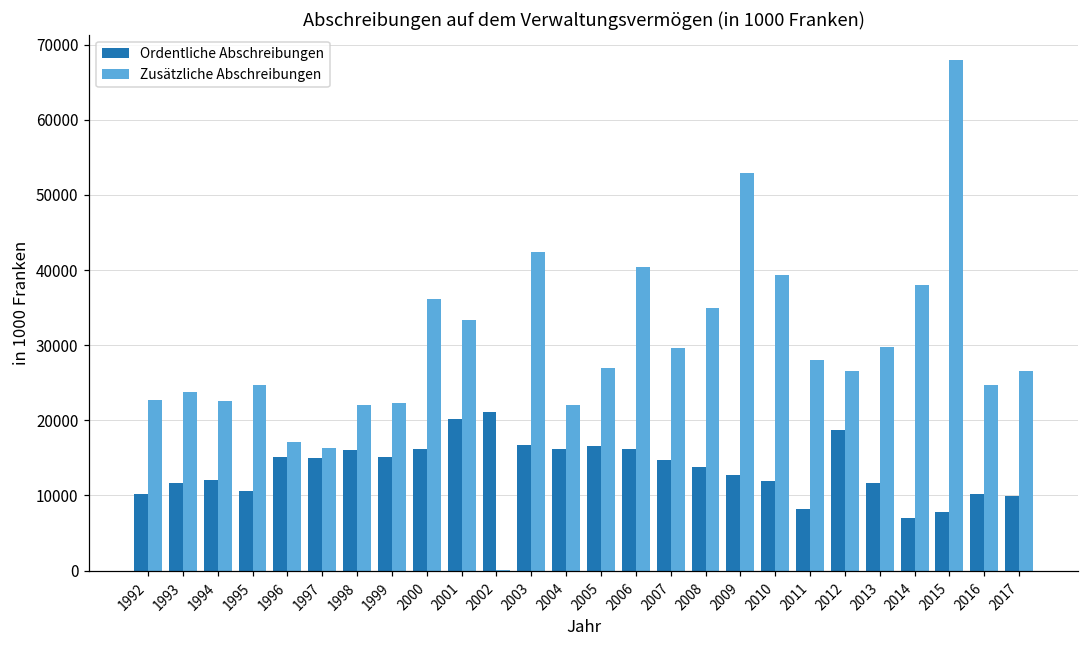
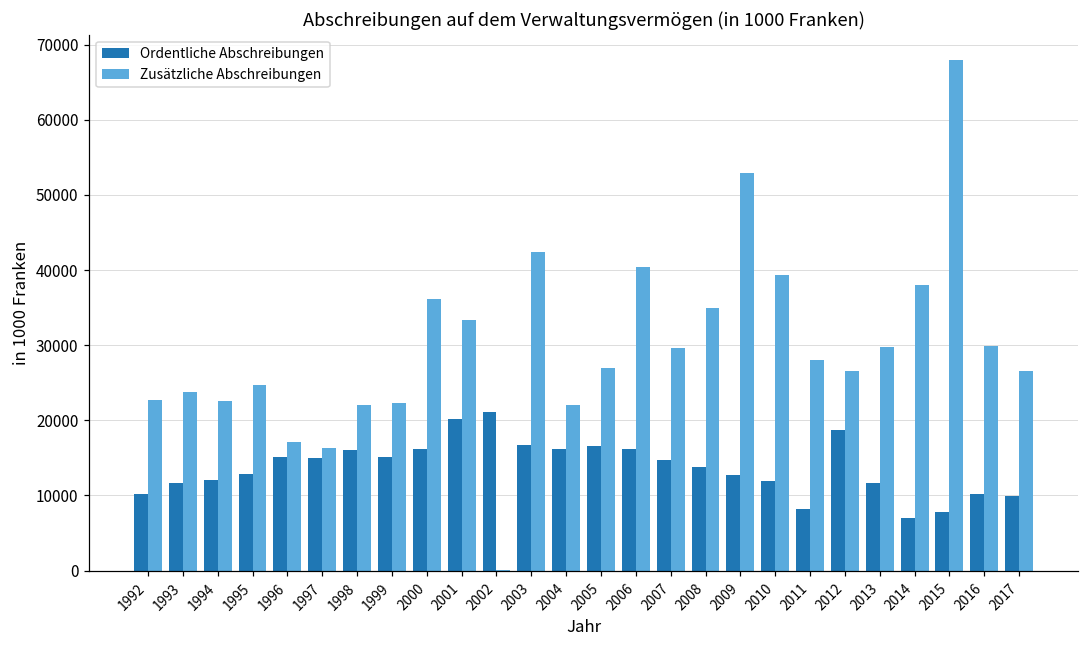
Ordentliche Abschreibungen, 1995: 11000 -> 13000
Zusätzliche Abschreibungen, 2016: 25000 -> 30000
